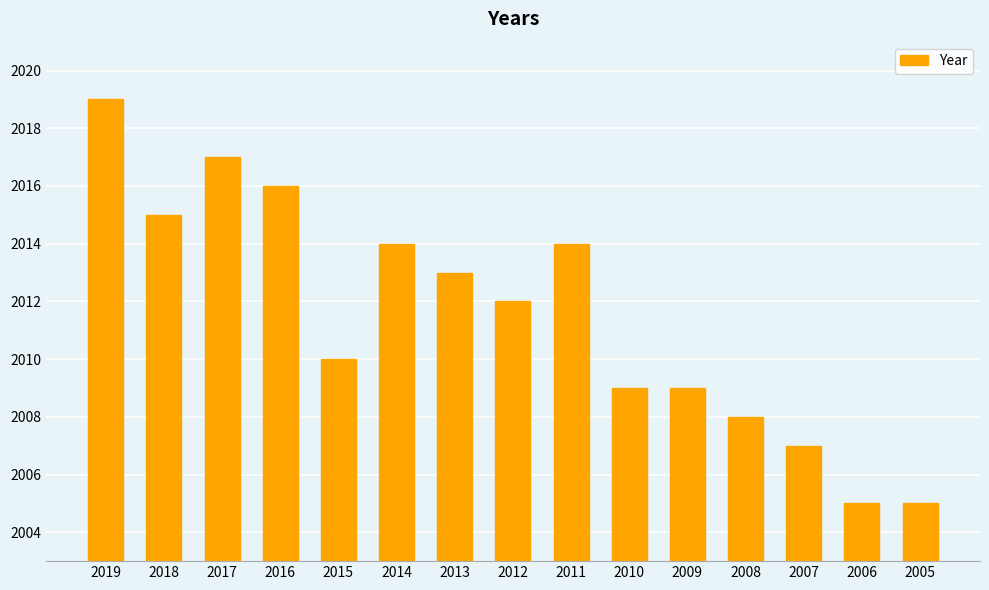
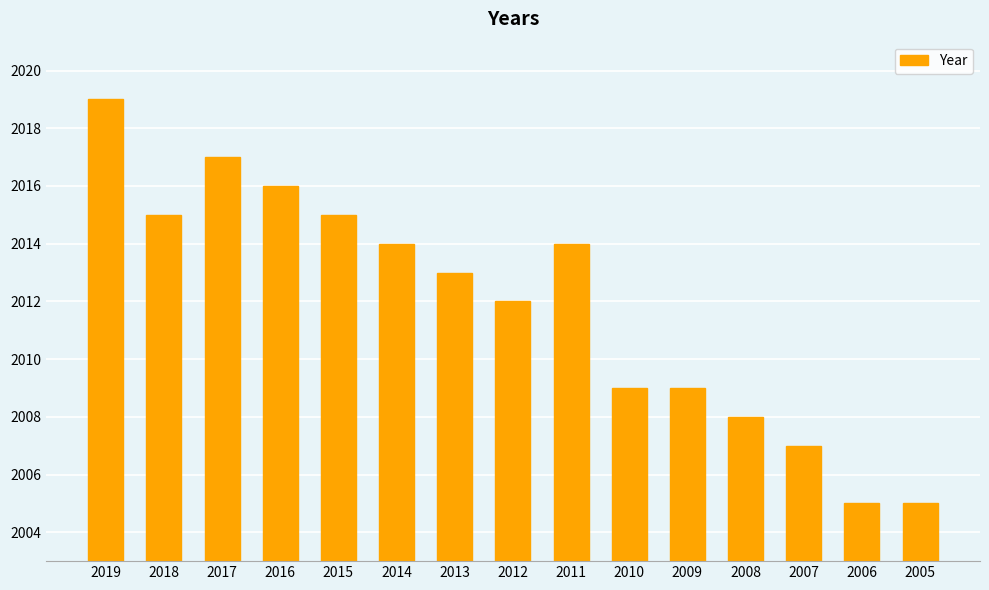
2015: 2010 -> 2015
